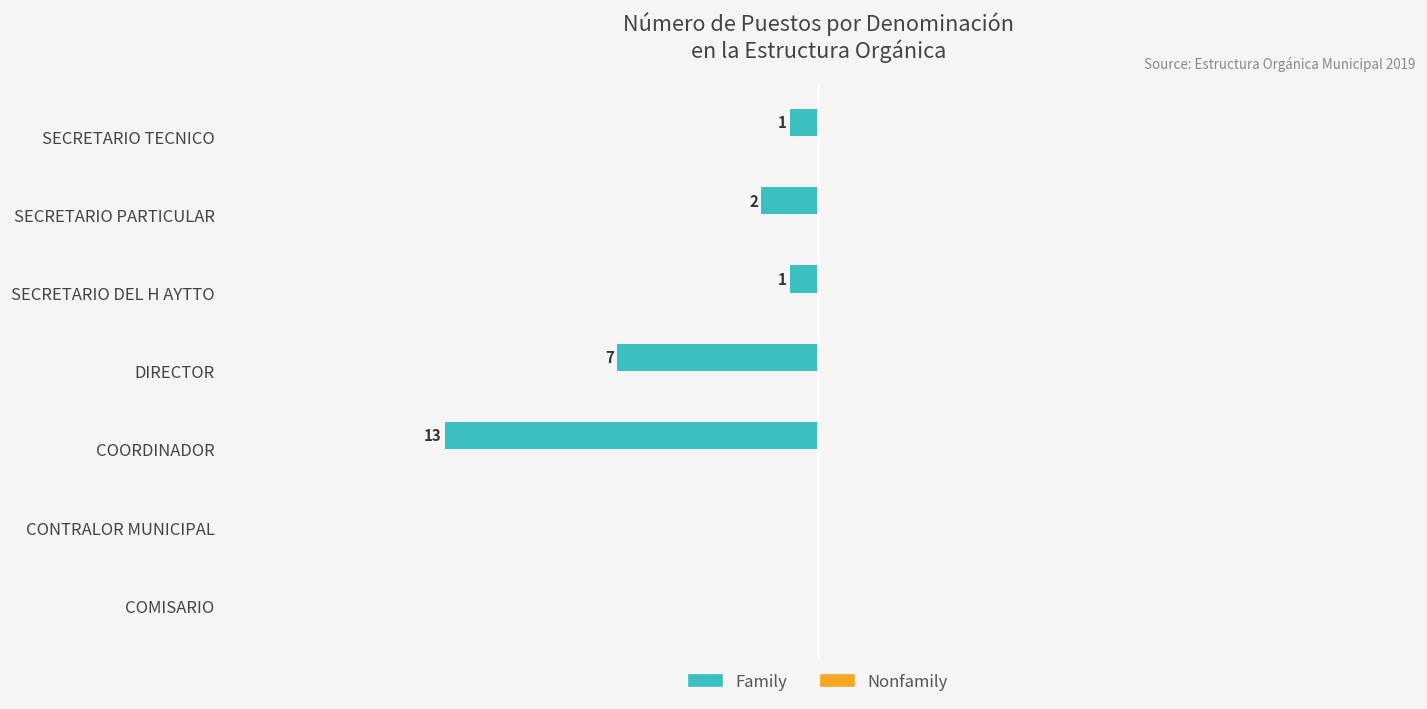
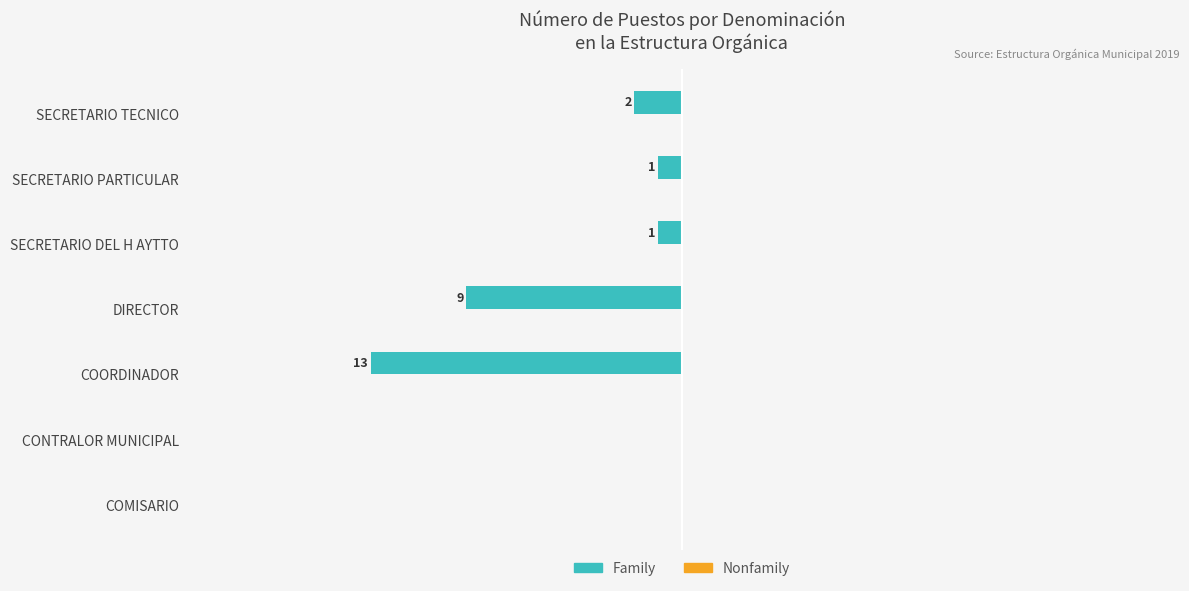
Family, SECRETARIO TECNICO: 1 -> 2
Family, SECRETARIO PARTICULAR: 2 -> 1
Family, DIRECTOR: 7 -> 9
